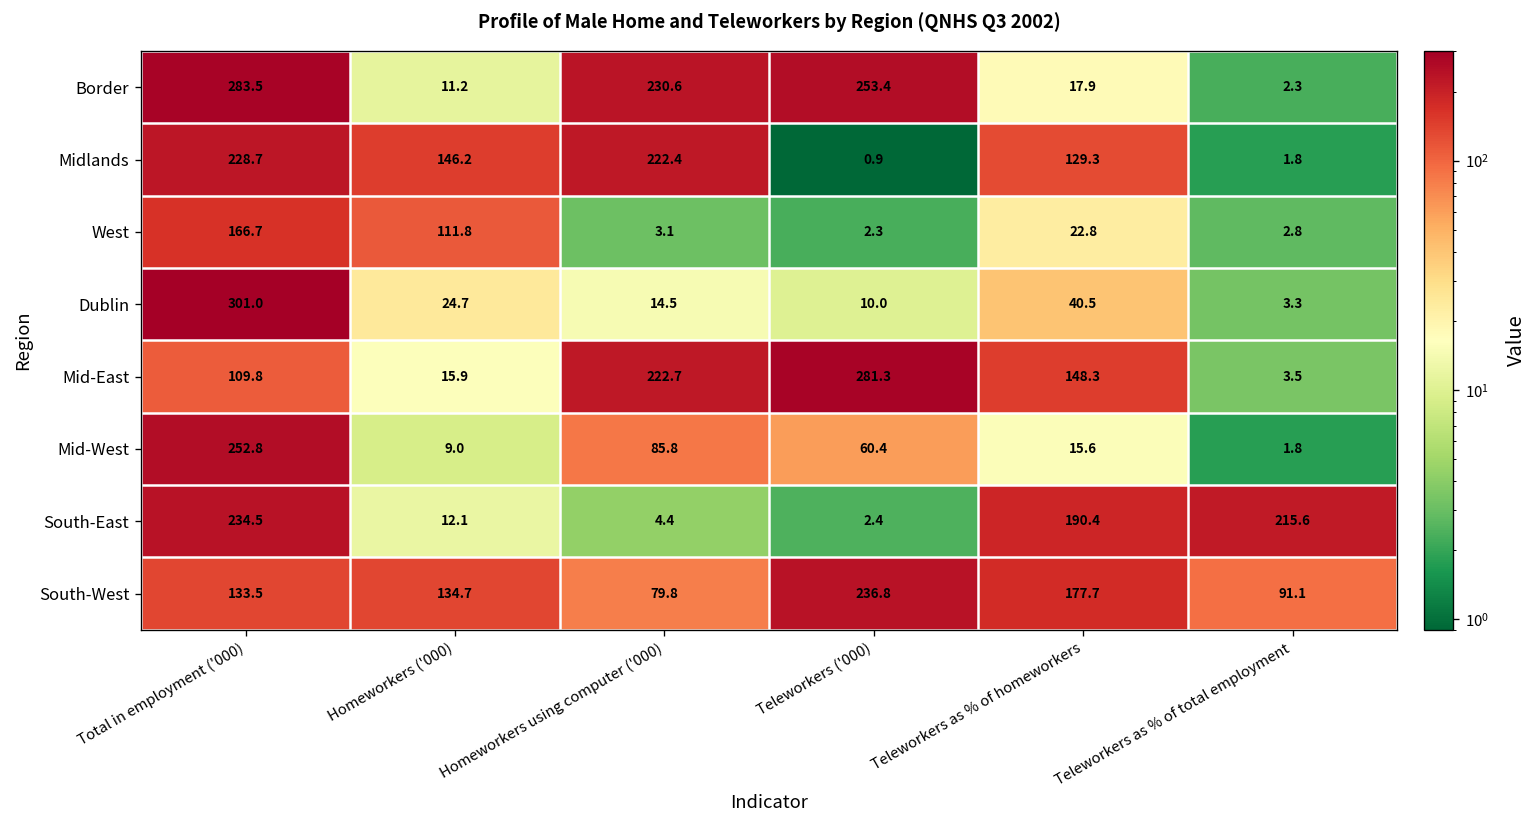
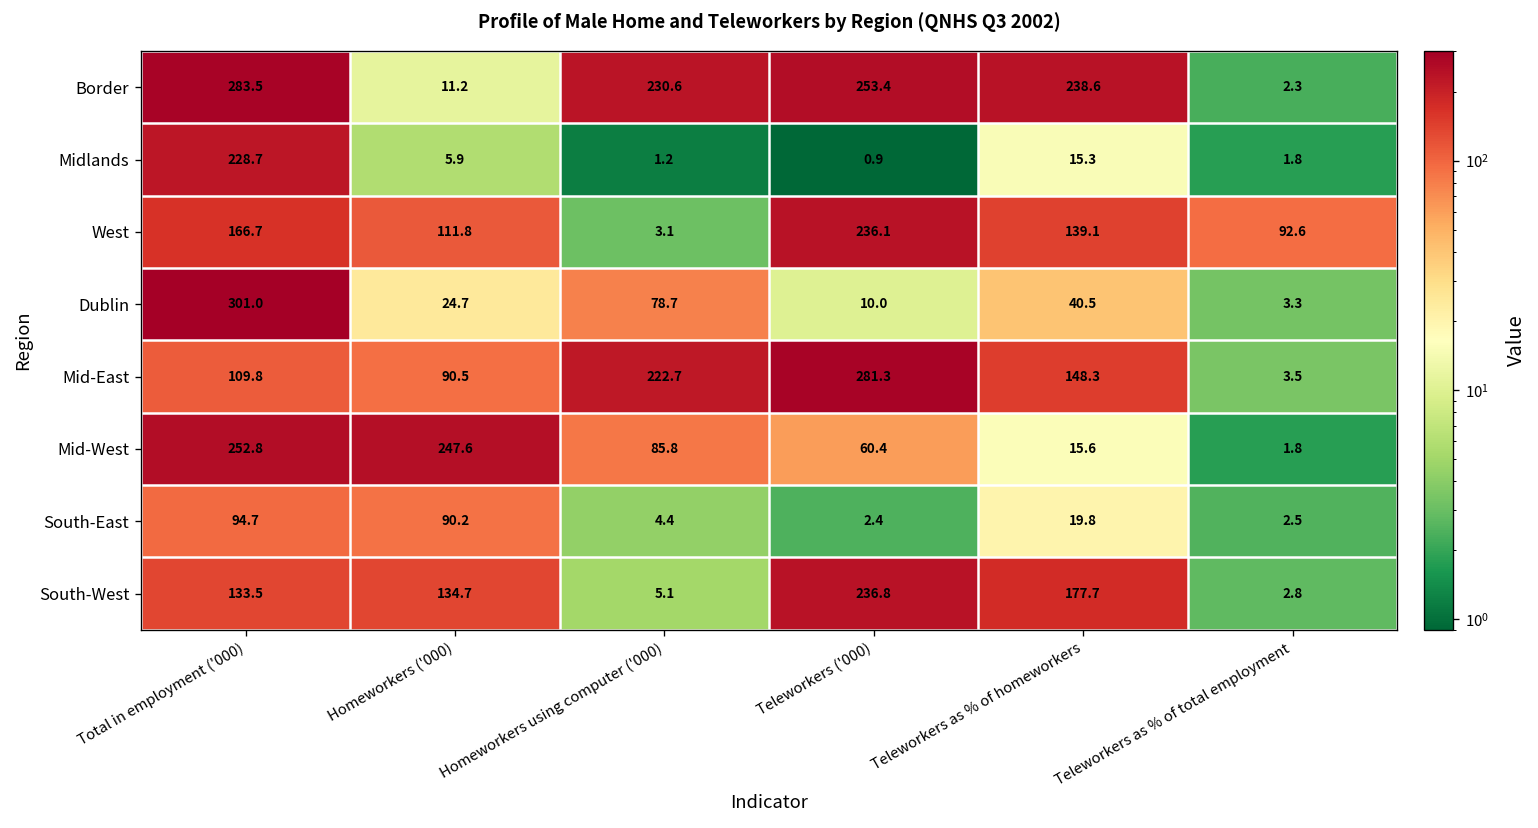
Border, Teleworkers as % of homeworkers: 17.9 -> 238.6
Midlands, Homeworkers ('000): 146.2 -> 5.9
Midlands, Homeworkers using computer ('000): 222.4 -> 1.2
Midlands, Teleworkers as % of homeworkers: 129.3 -> 15.3
West, Teleworkers ('000): 2.3 -> 236.1
West, Teleworkers as % of homeworkers: 22.8 -> 139.1
West, Teleworkers as % of total employment: 2.8 -> 92.6
Dublin, Homeworkers using computer ('000): 14.5 -> 78.7
Mid-East, Homeworkers ('000): 15.9 -> 90.5
Mid-West, Homeworkers ('000): 9.0 -> 247.6
South-East, Total in employment ('000): 234.5 -> 94.7
South-East, Homeworkers ('000): 12.1 -> 90.2
South-East, Teleworkers as % of homeworkers: 190.4 -> 19.8
South-East, Teleworkers as % of total employment: 215.6 -> 2.5
South-West, Homeworkers using computer ('000): 79.8 -> 5.1
South-West, Teleworkers as % of total employment: 91.1 -> 2.8
